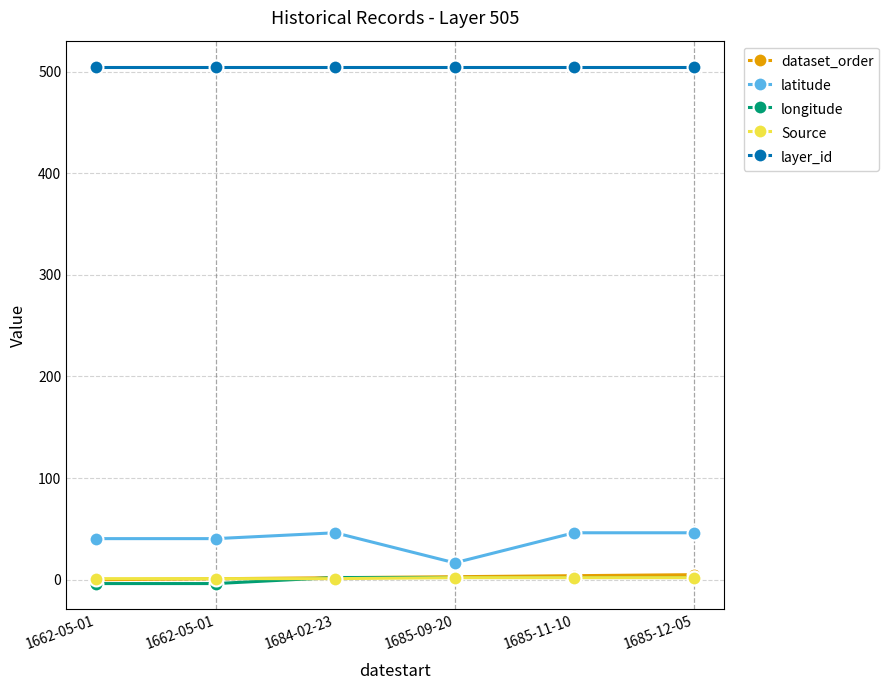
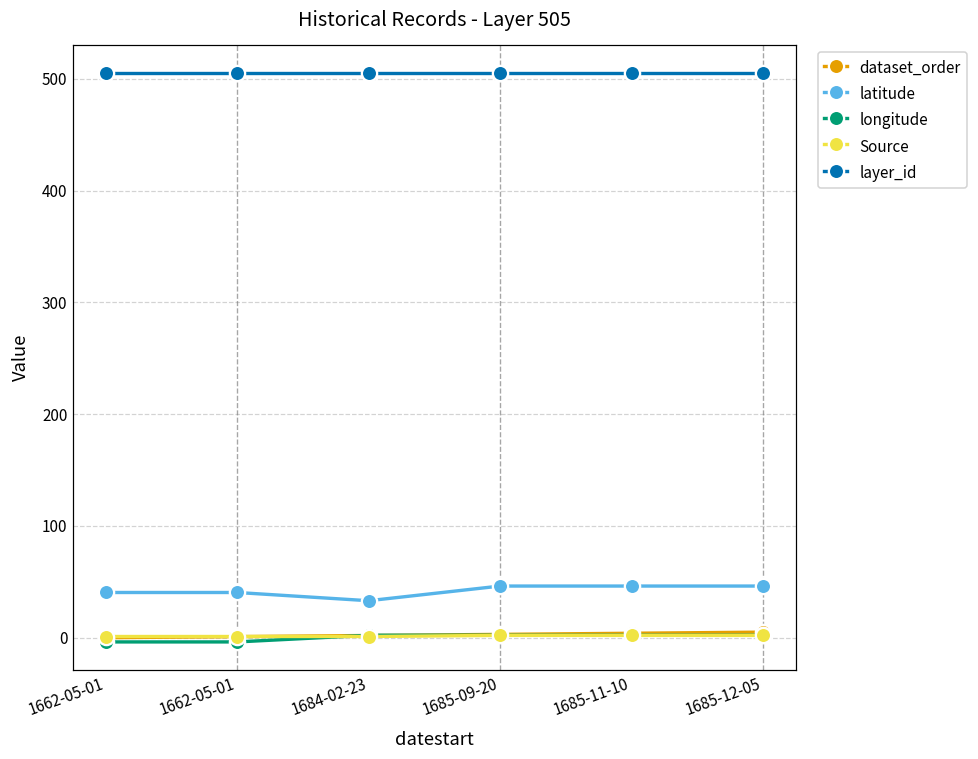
latitude, 1684-02-23: 46 -> 33
latitude, 1685-09-20: 17 -> 46
